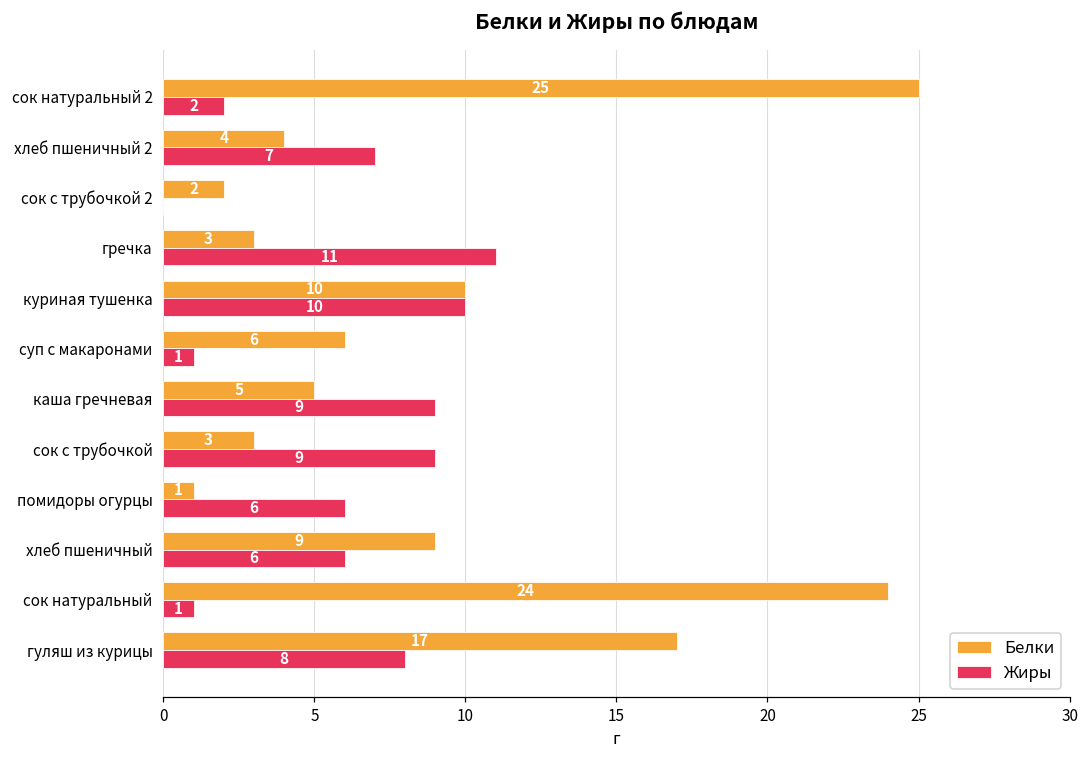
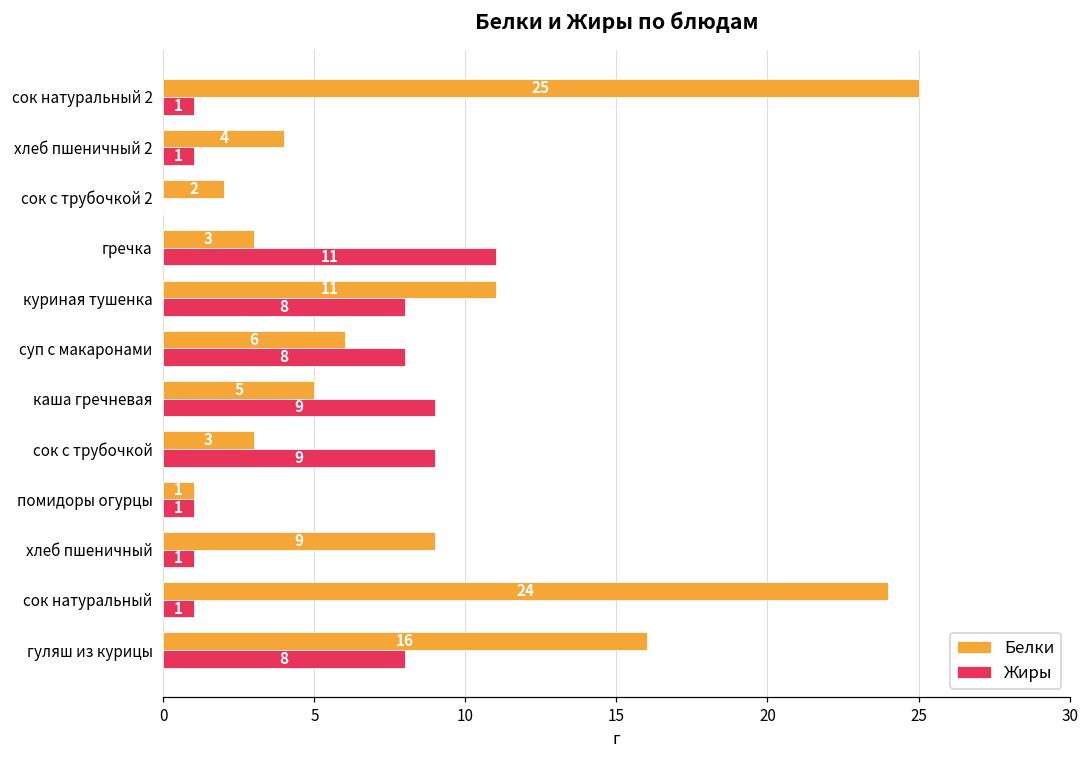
Жиры, сок натуральный 2: 2 -> 1
Жиры, хлеб пшеничный 2: 7 -> 1
Белки, куриная тушенка: 10 -> 11
Жиры, куриная тушенка: 10 -> 8
Жиры, суп с макаронами: 1 -> 8
Жиры, помидоры огурцы: 6 -> 1
Жиры, хлеб пшеничный: 6 -> 1
Белки, гуляш из курицы: 17 -> 16
